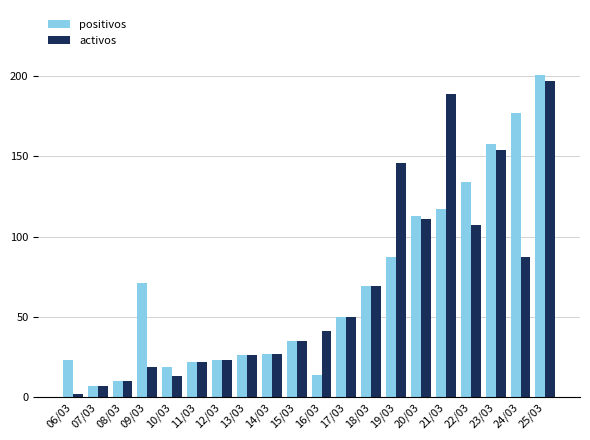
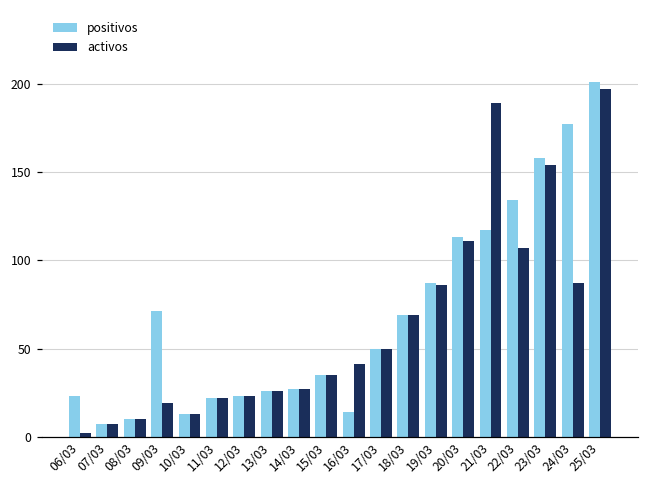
positivos, 10/03: 19 -> 13
activos, 19/03: 146 -> 86
